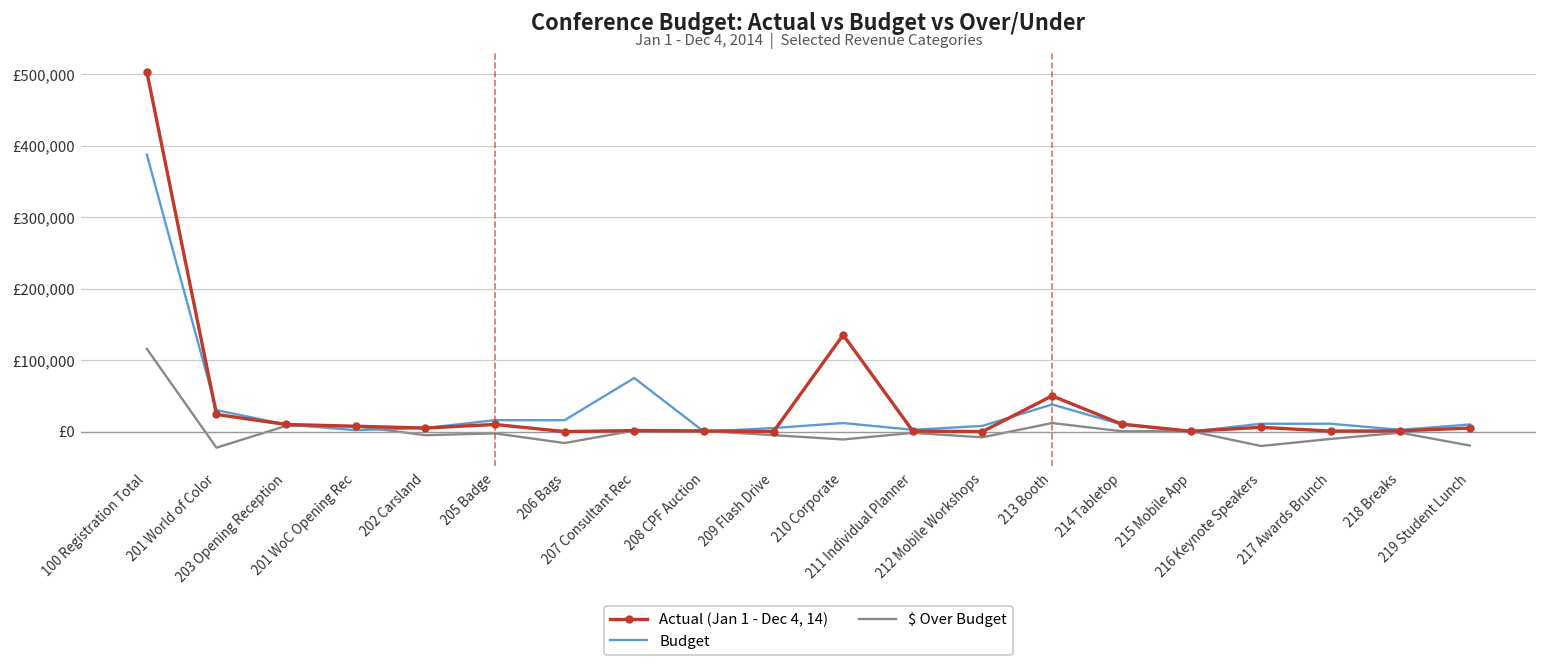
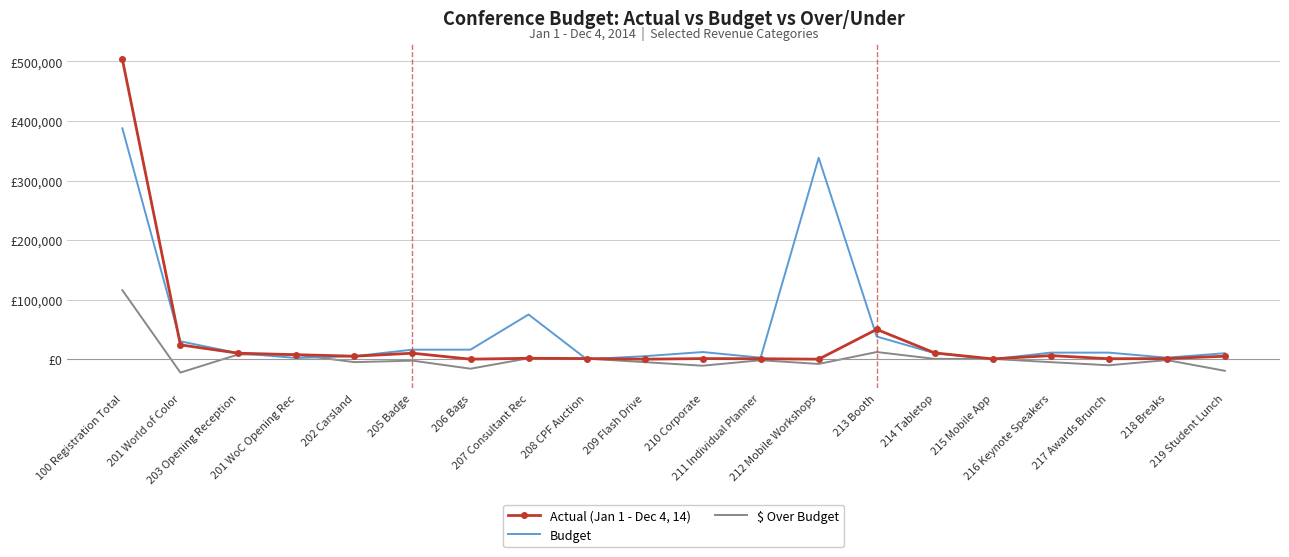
Actual (Jan 1 - Dec 4, 14), 210 Corporate: £140,000 -> £0
Budget, 212 Mobile Workshops: £10,000 -> £340,000
$ Over Budget, 216 Keynote Speakers: £-20,000 -> £-10,000
